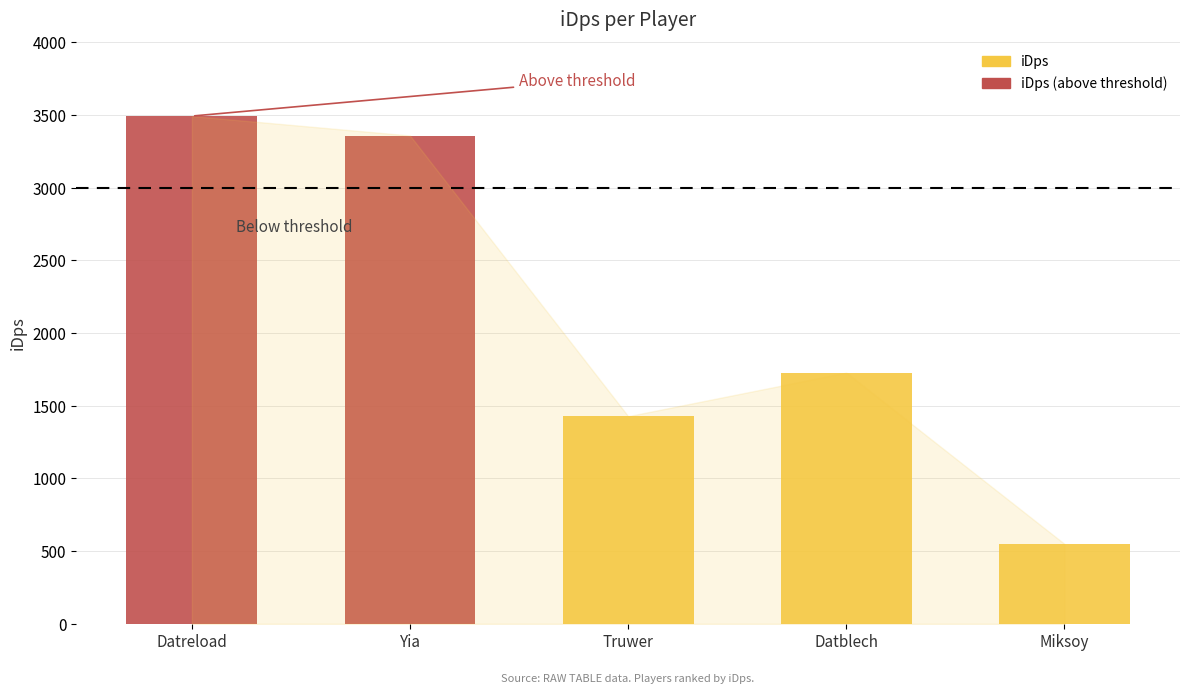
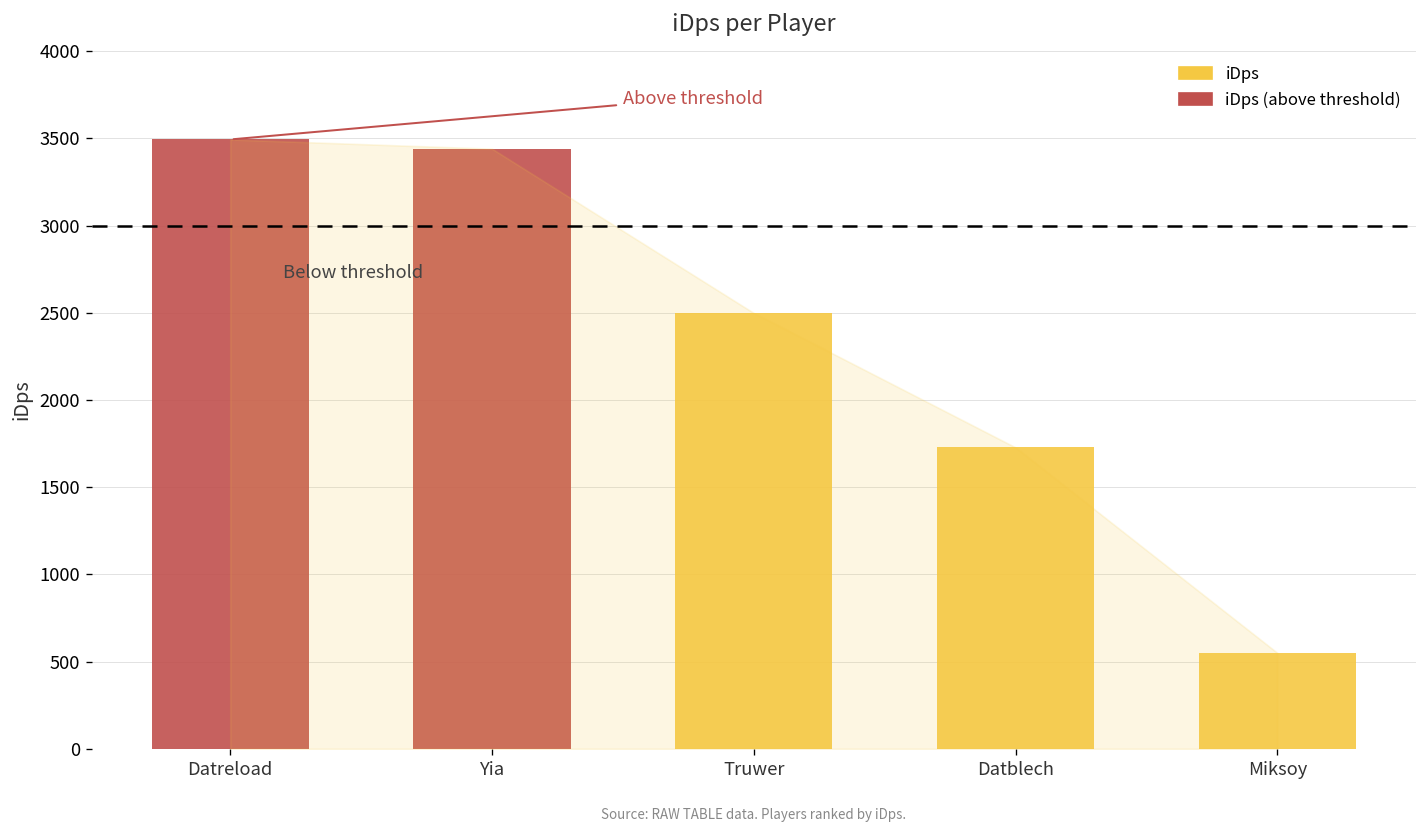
Yia: 3360 -> 3440
Truwer: 1430 -> 2500
